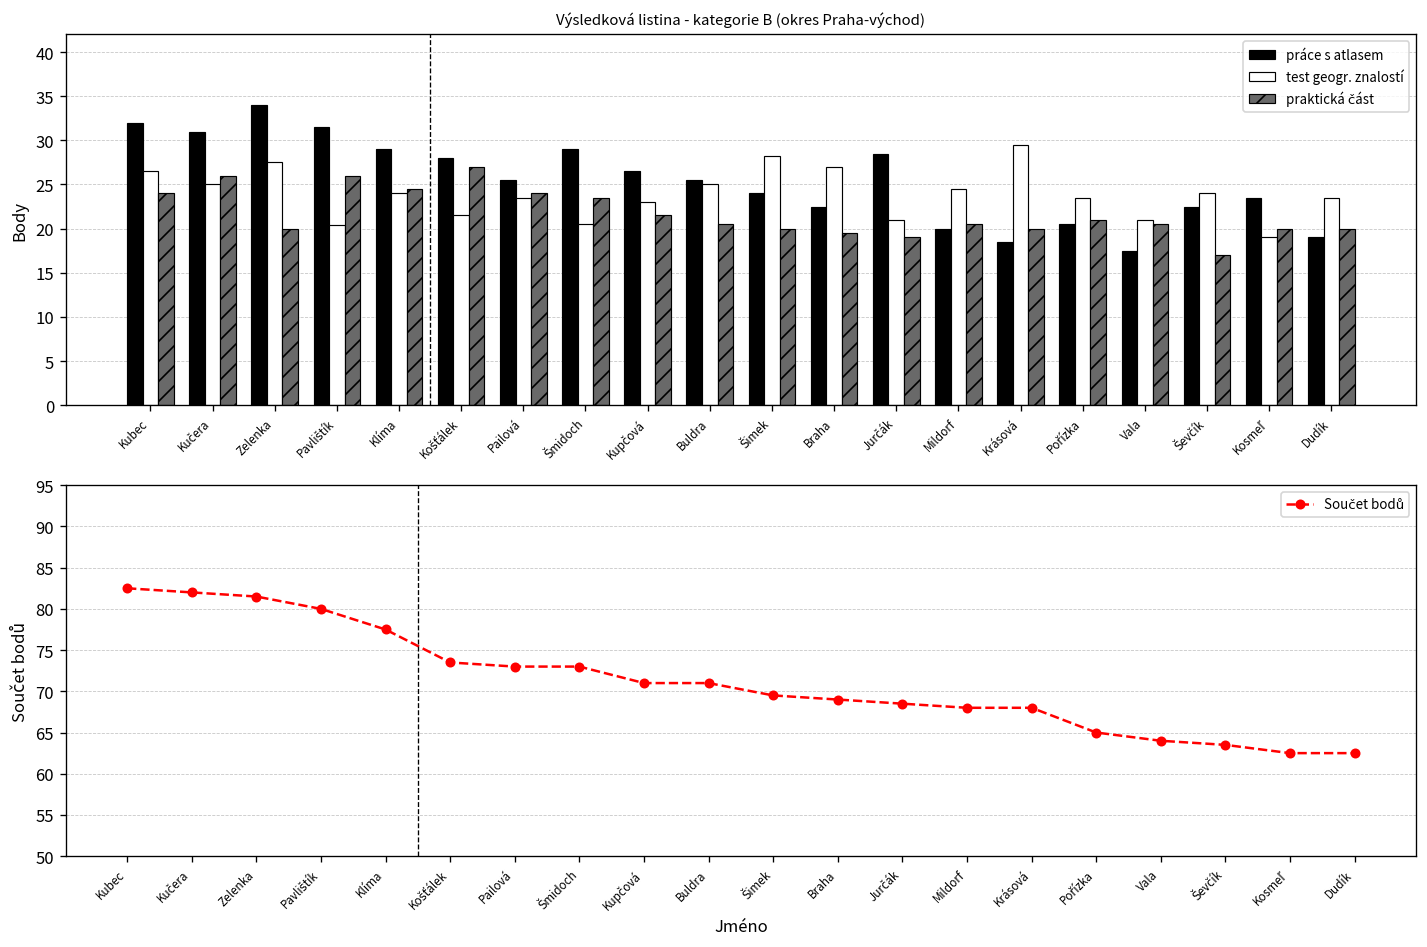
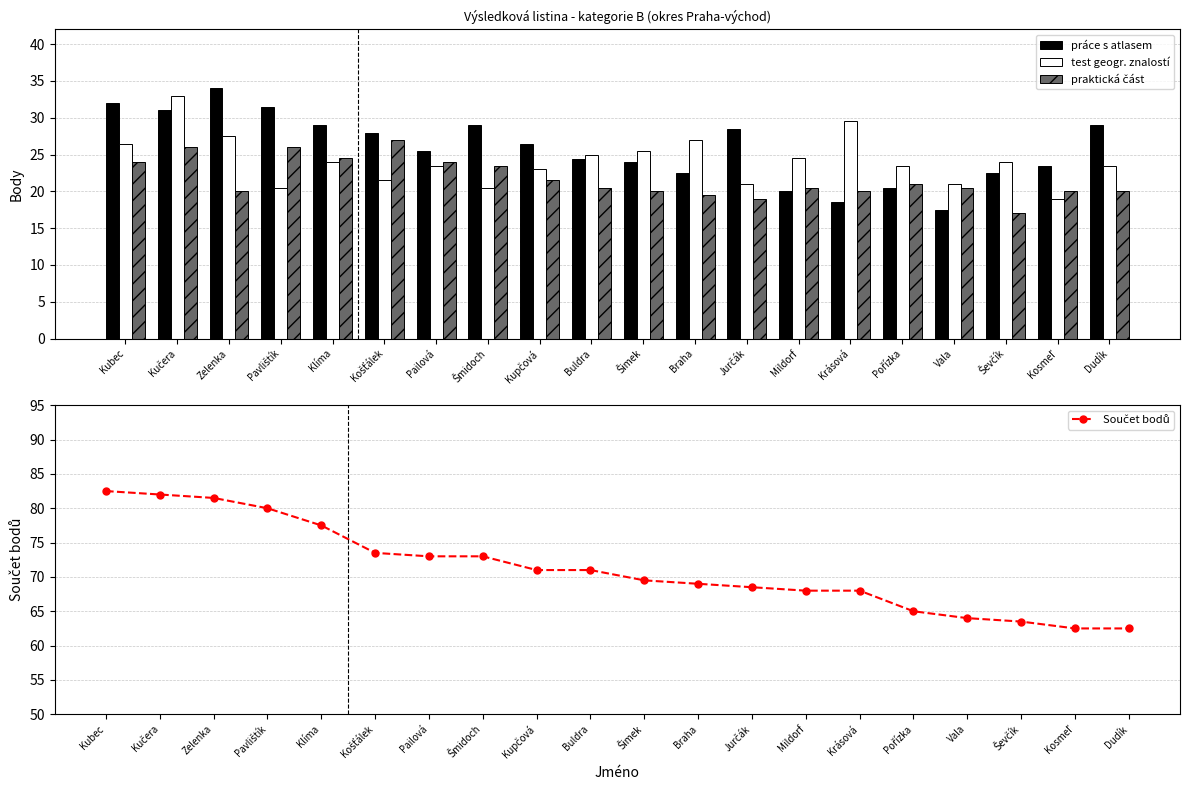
Výsledková listina - kategorie B (okres Praha-východ), test geogr. znalostí, Kučera: 25 -> 33
Výsledková listina - kategorie B (okres Praha-východ), práce s atlasem, Buldra: 26 -> 24
Výsledková listina - kategorie B (okres Praha-východ), test geogr. znalostí, Šimek: 28 -> 26
Výsledková listina - kategorie B (okres Praha-východ), práce s atlasem, Dudík: 19 -> 29
